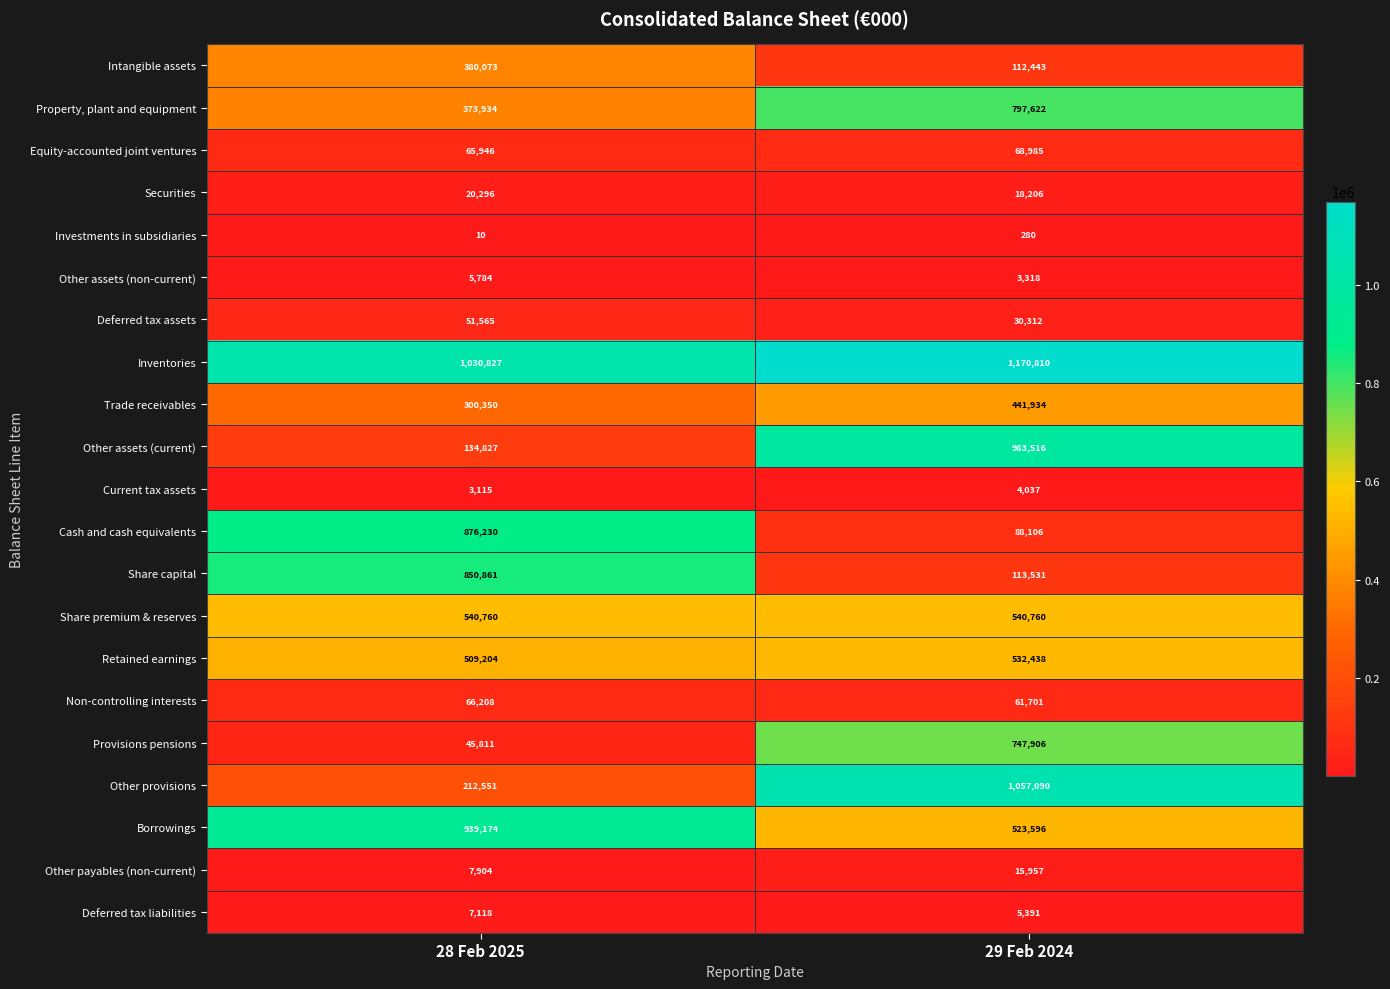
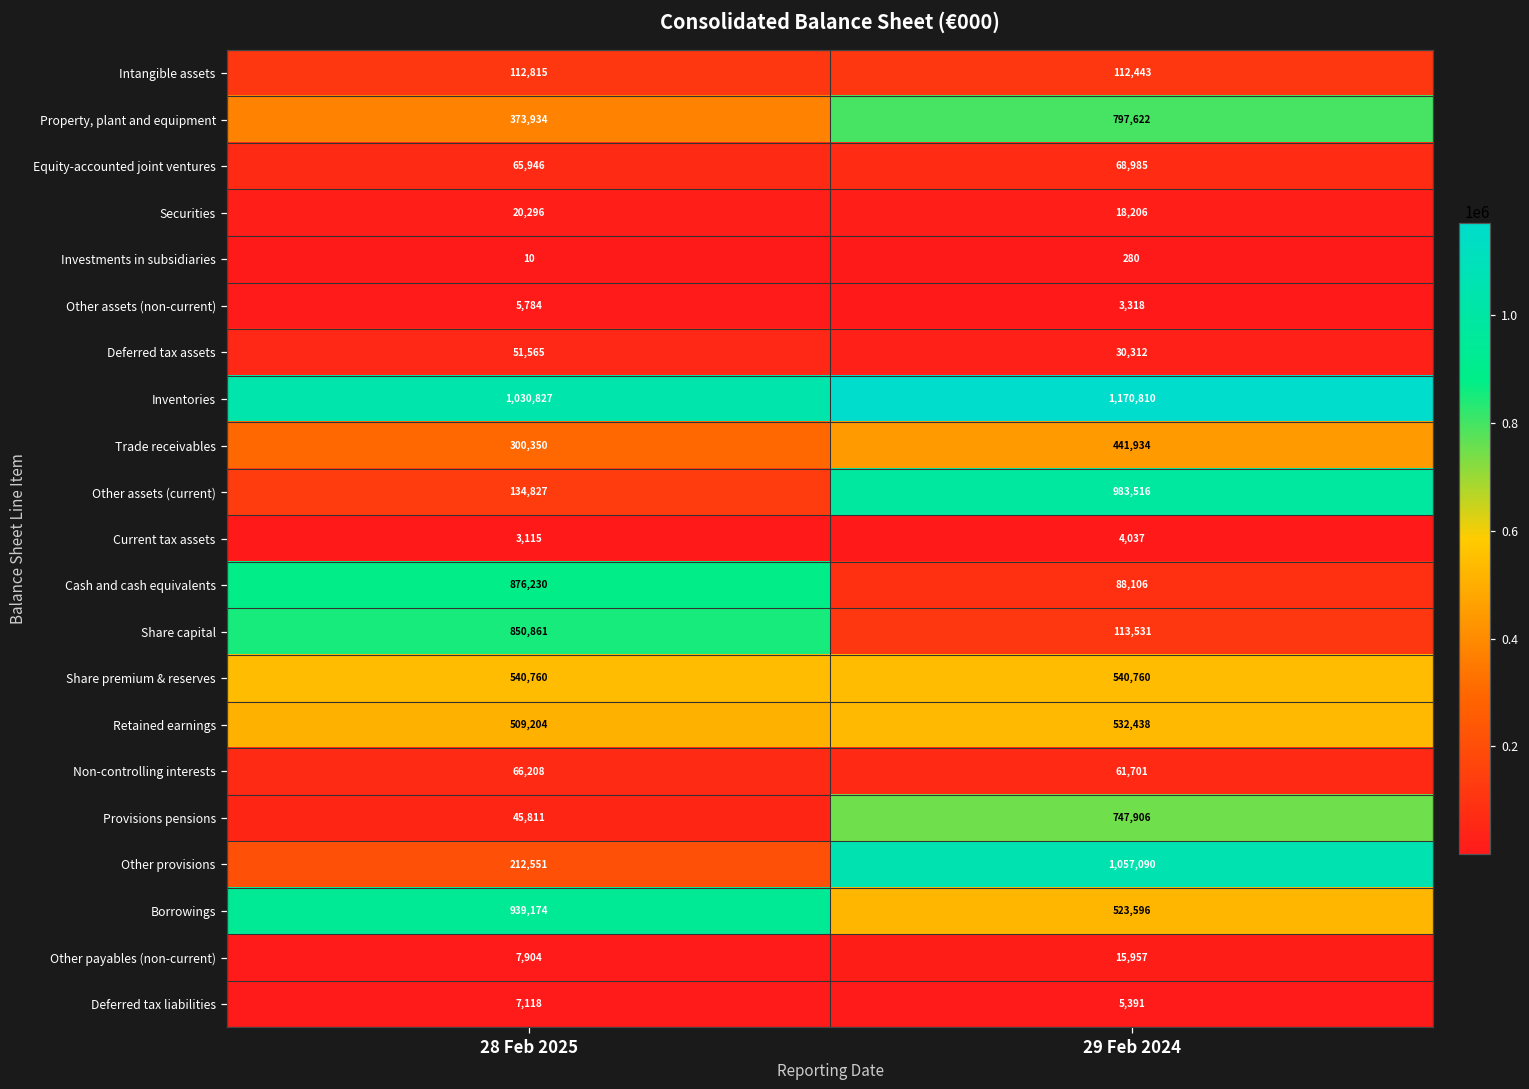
Intangible assets, 28 Feb 2025: 380,073 -> 112,815
